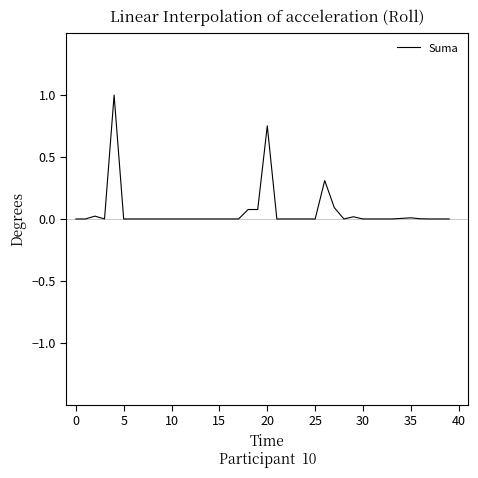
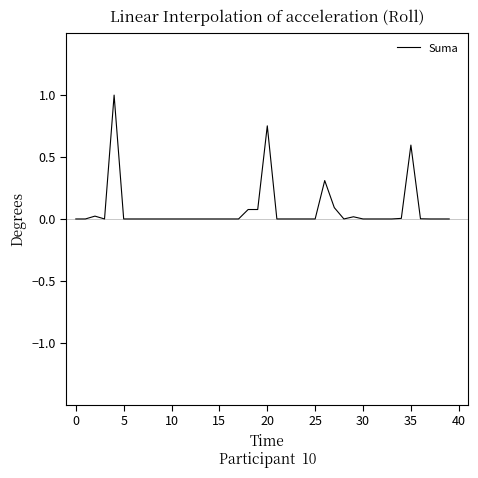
35: 0.01 -> 0.60
